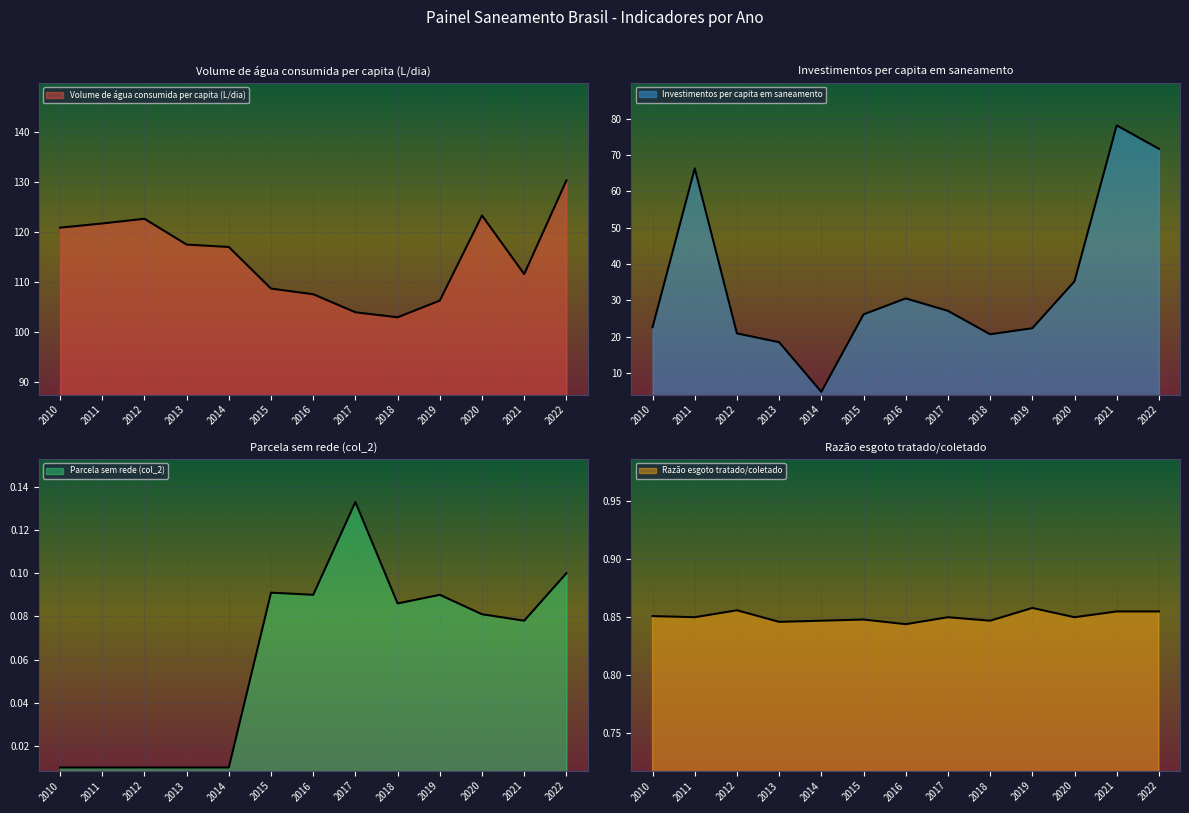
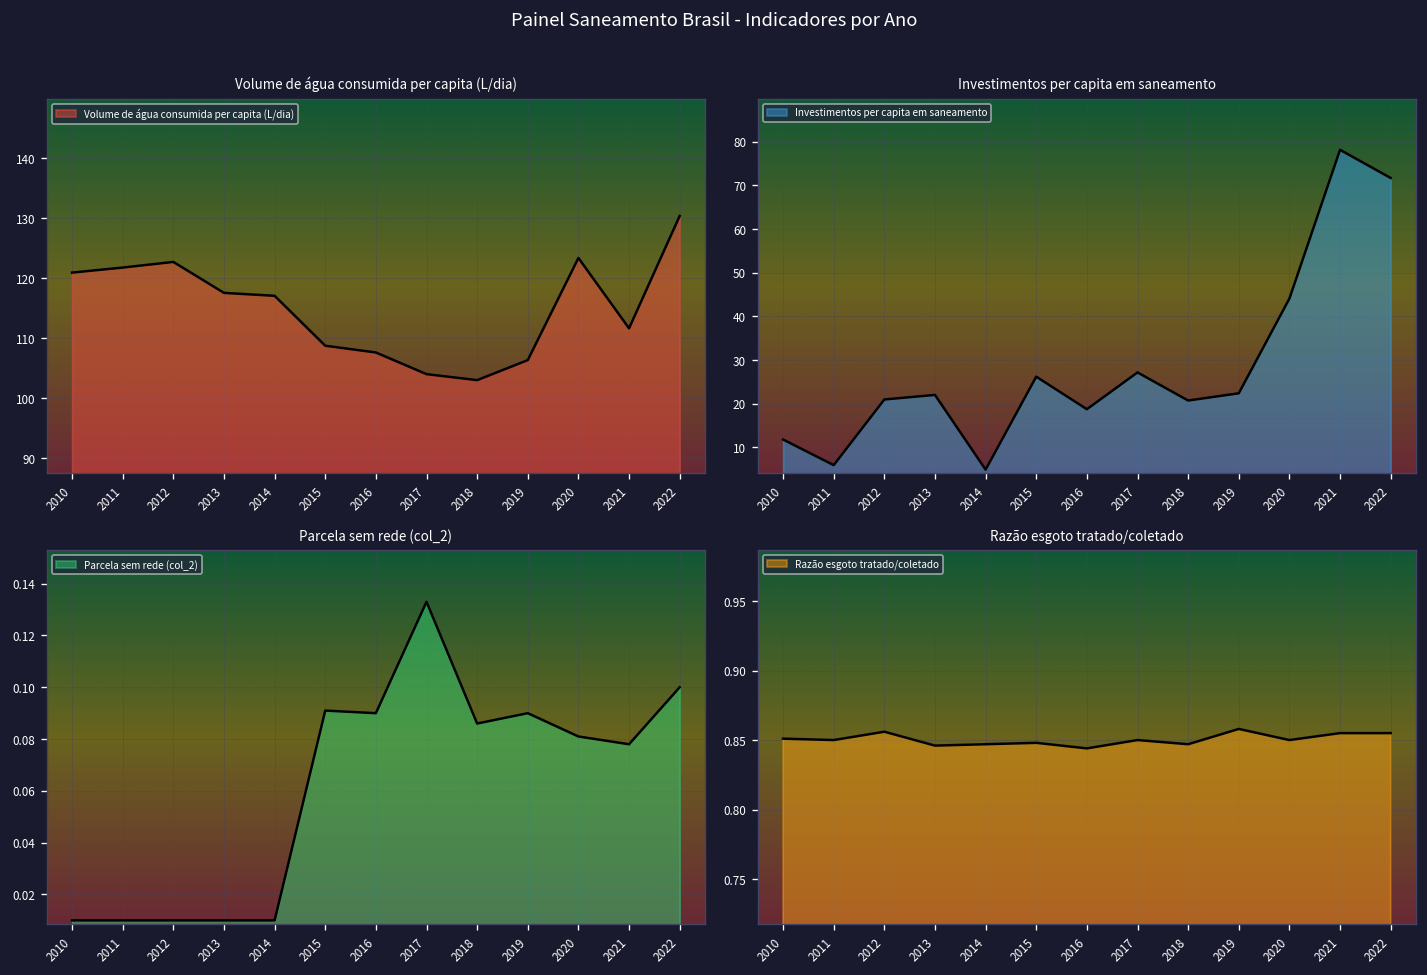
Investimentos per capita em saneamento, 2010: 23 -> 12
Investimentos per capita em saneamento, 2011: 66 -> 6
Investimentos per capita em saneamento, 2013: 19 -> 22
Investimentos per capita em saneamento, 2016: 31 -> 19
Investimentos per capita em saneamento, 2020: 35 -> 44
